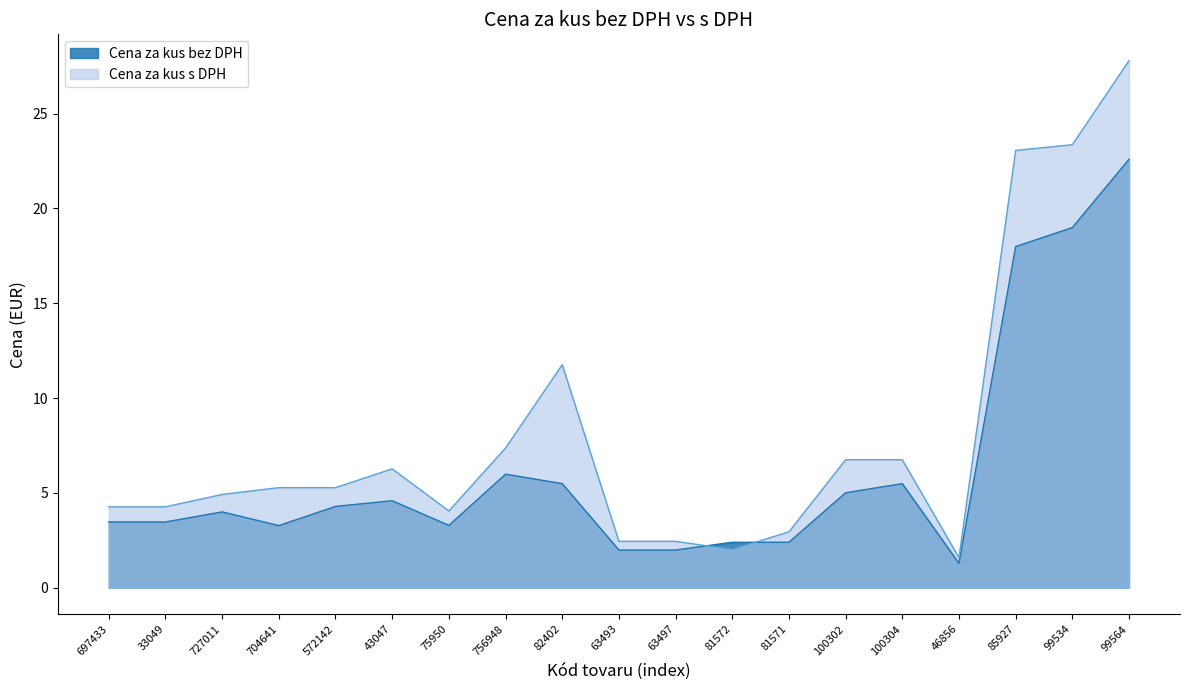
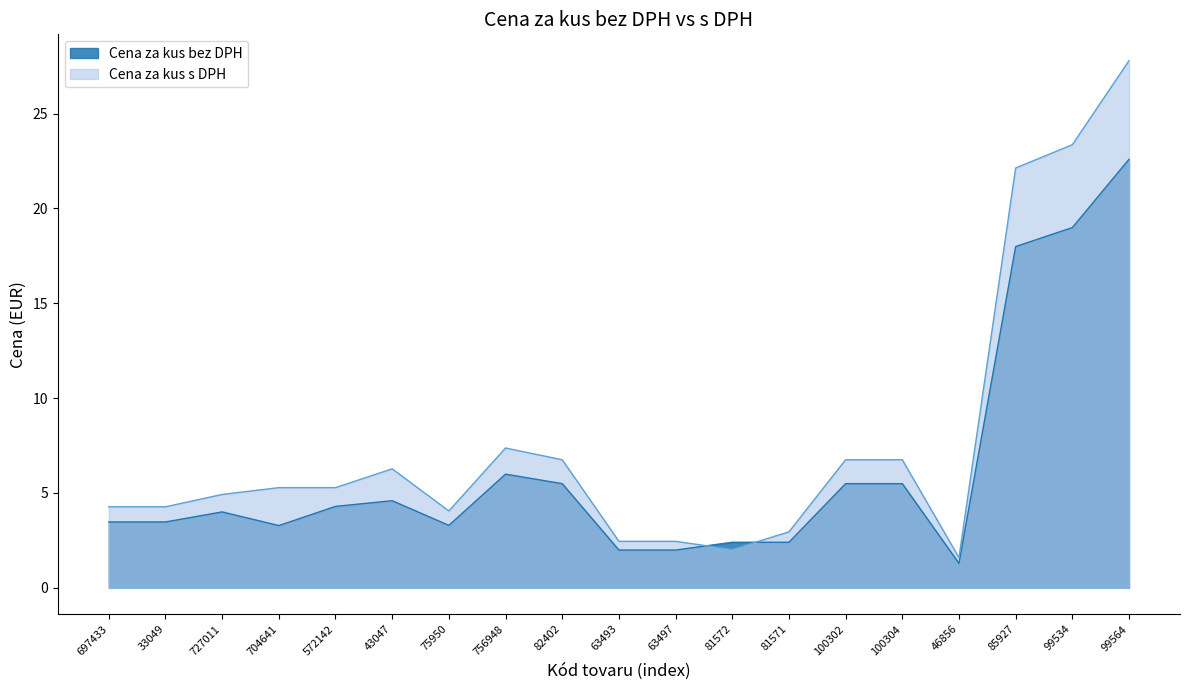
Cena za kus s DPH, 82402: 11.8 -> 6.8
Cena za kus bez DPH, 100302: 5.0 -> 5.5
Cena za kus s DPH, 85927: 23.1 -> 22.1
